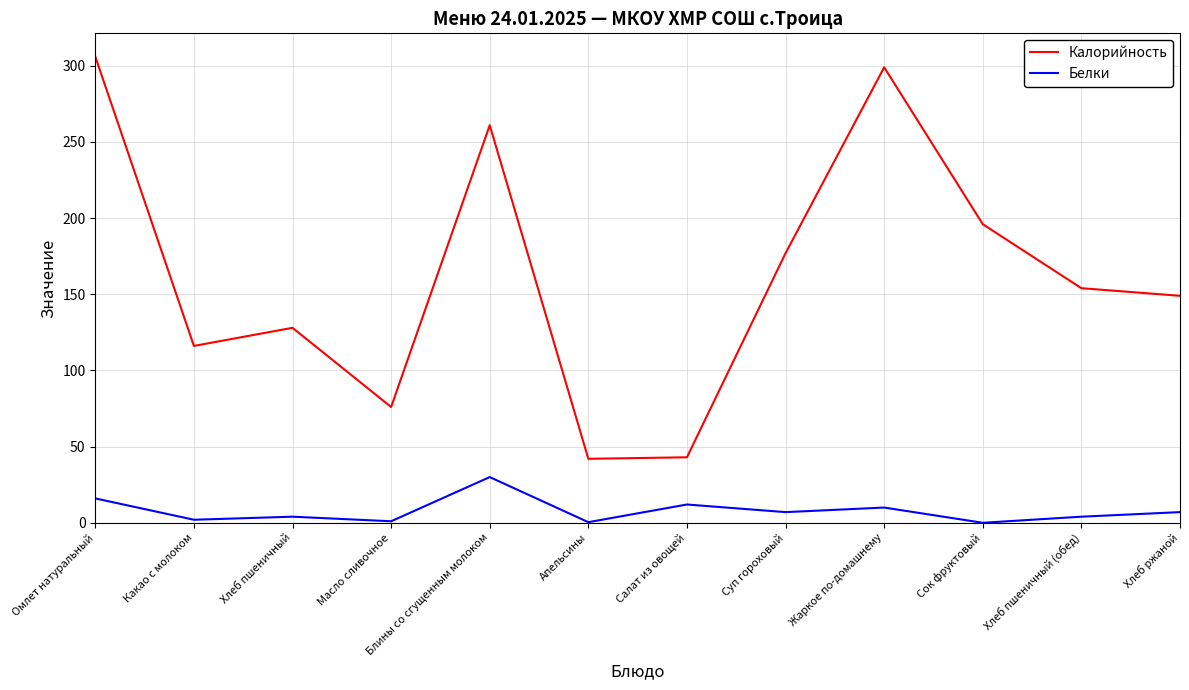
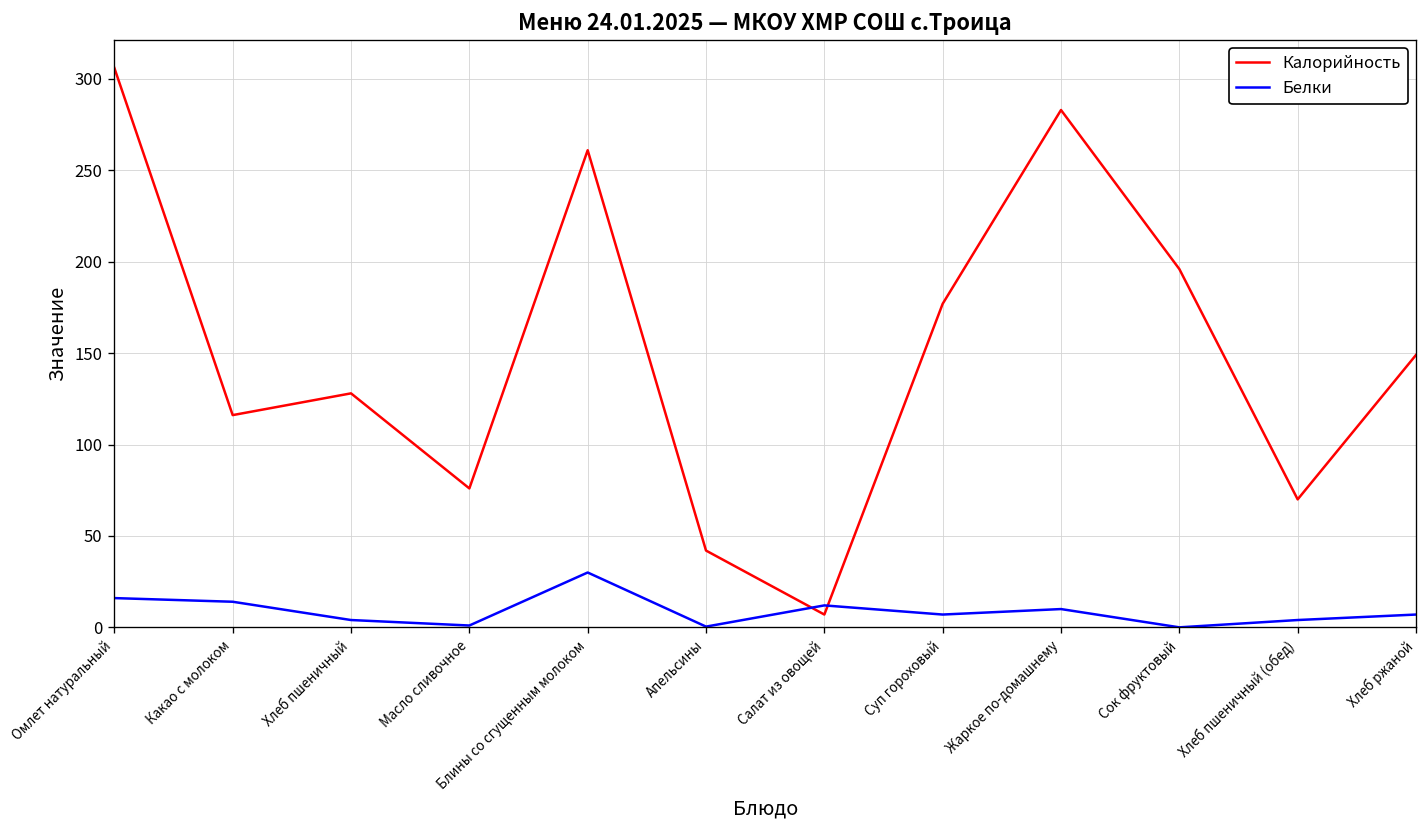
Белки, Какао с молоком: 2 -> 14
Калорийность, Салат из овощей: 43 -> 7
Калорийность, Жаркое по-домашнему: 299 -> 283
Калорийность, Хлеб пшеничный (обед): 154 -> 70
